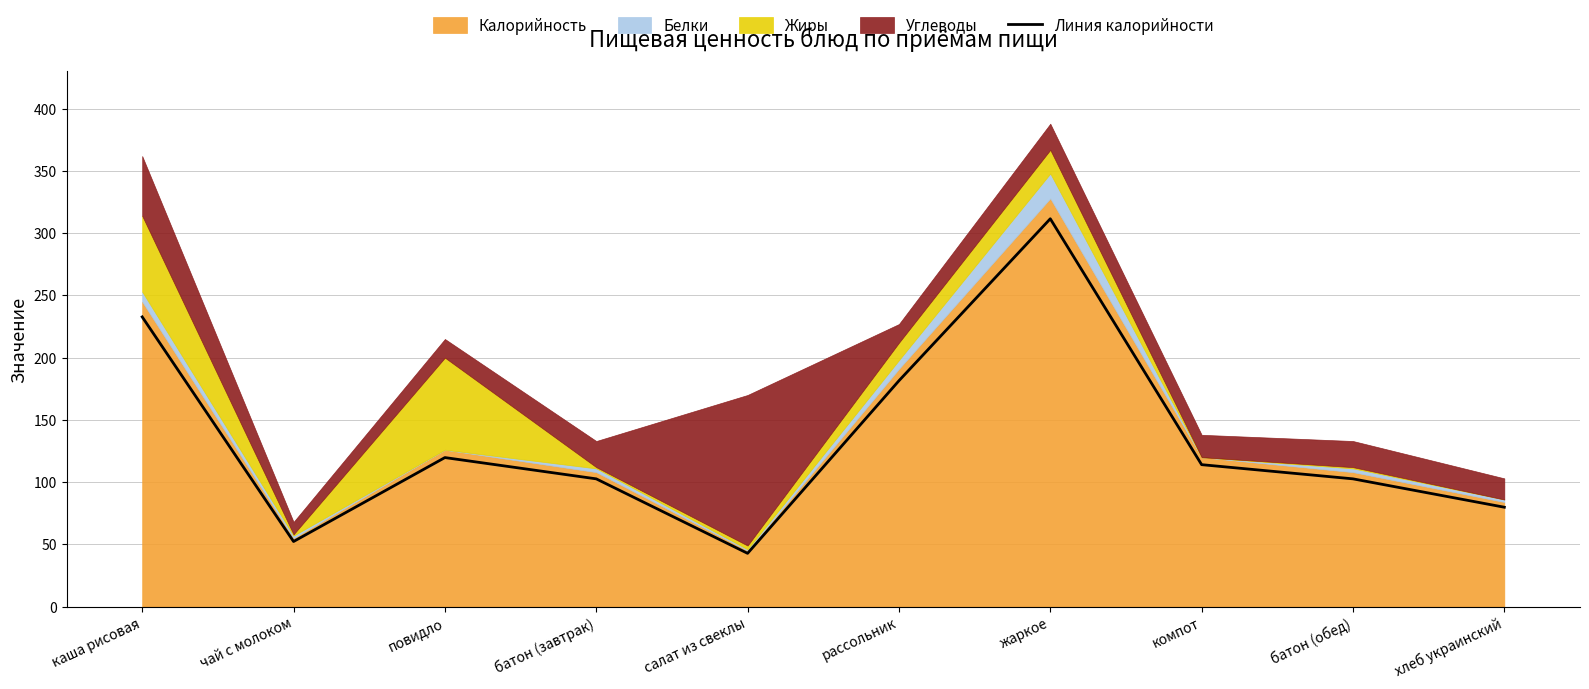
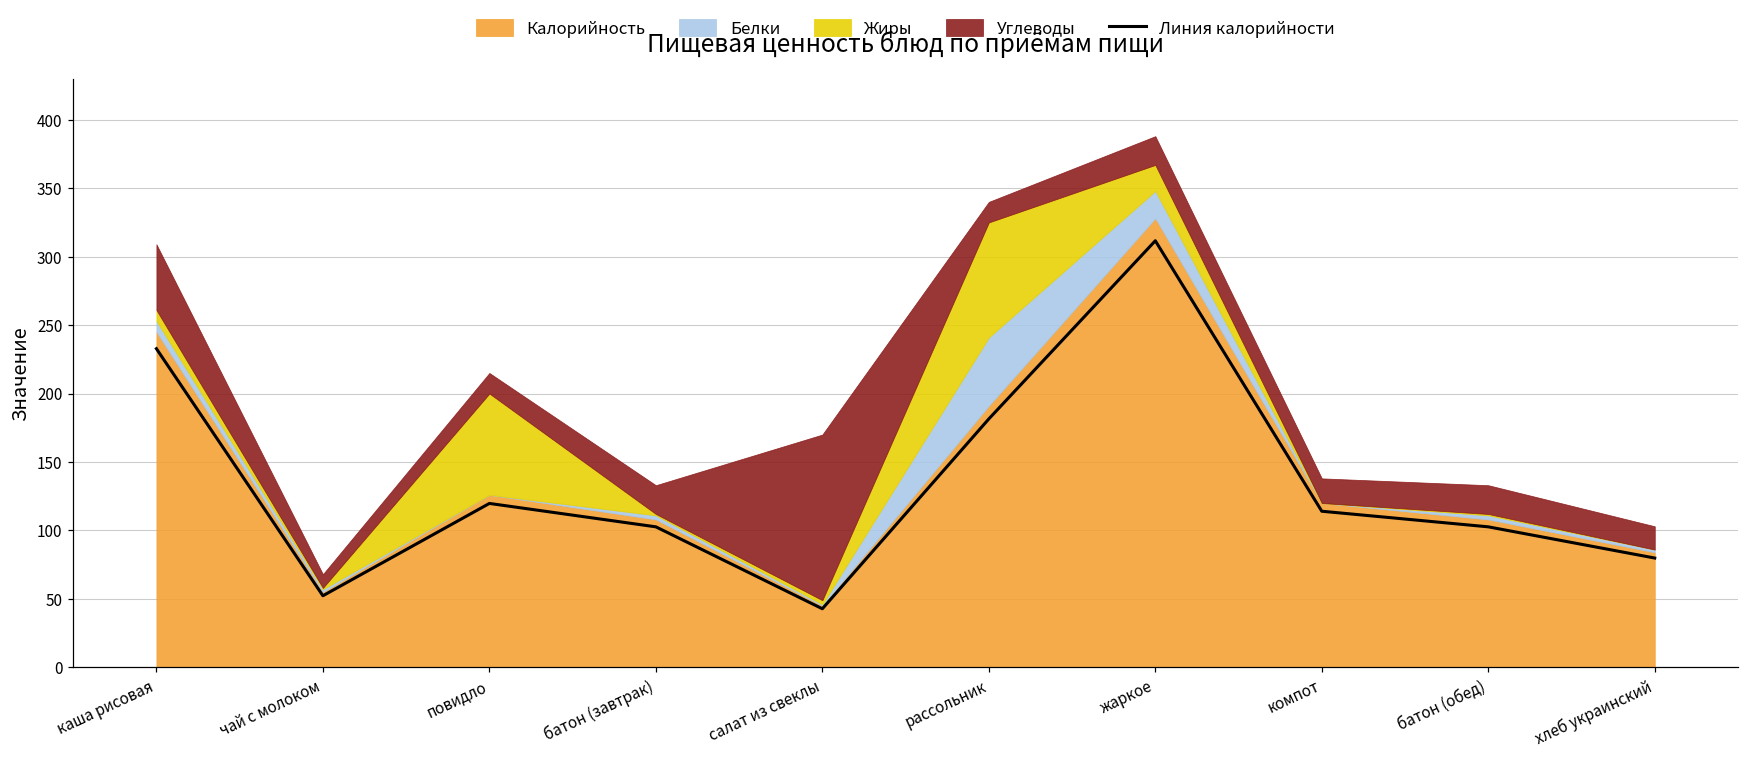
Жиры, каша рисовая: 61 -> 8
Белки, рассольник: 7 -> 50
Жиры, рассольник: 14 -> 84
